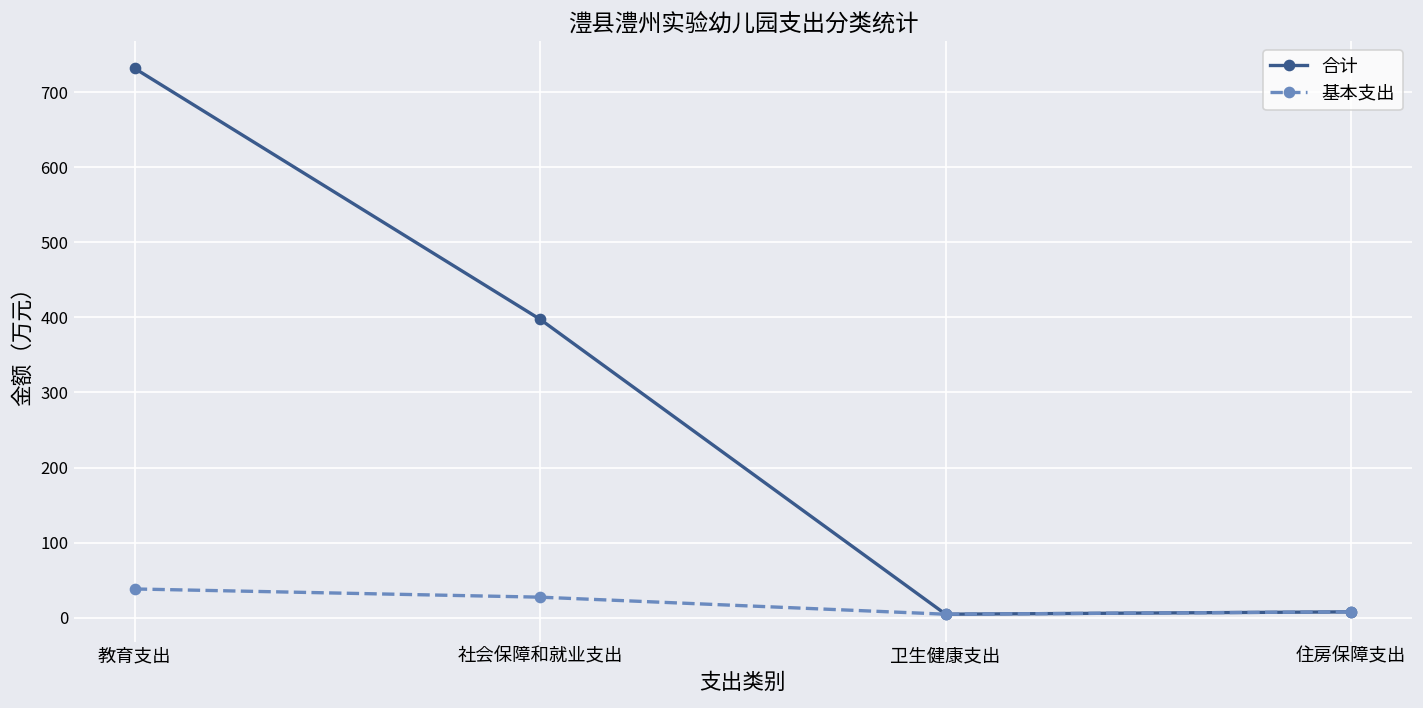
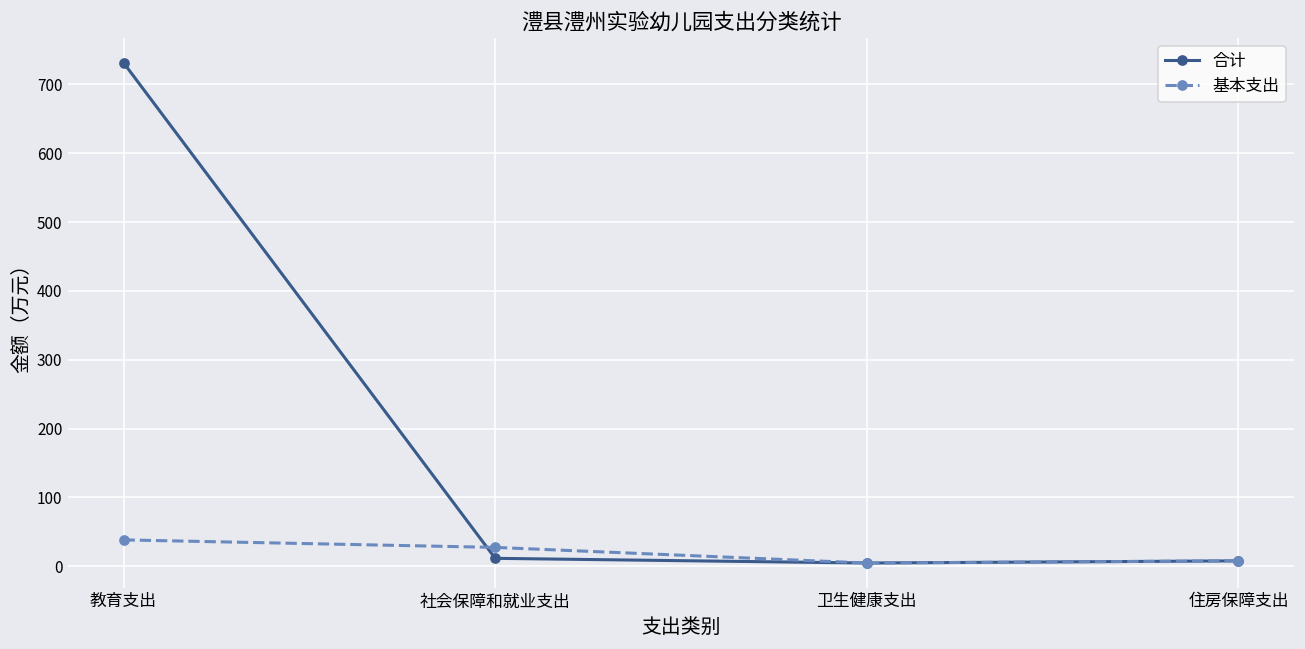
合计, 社会保障和就业支出: 400 -> 10
